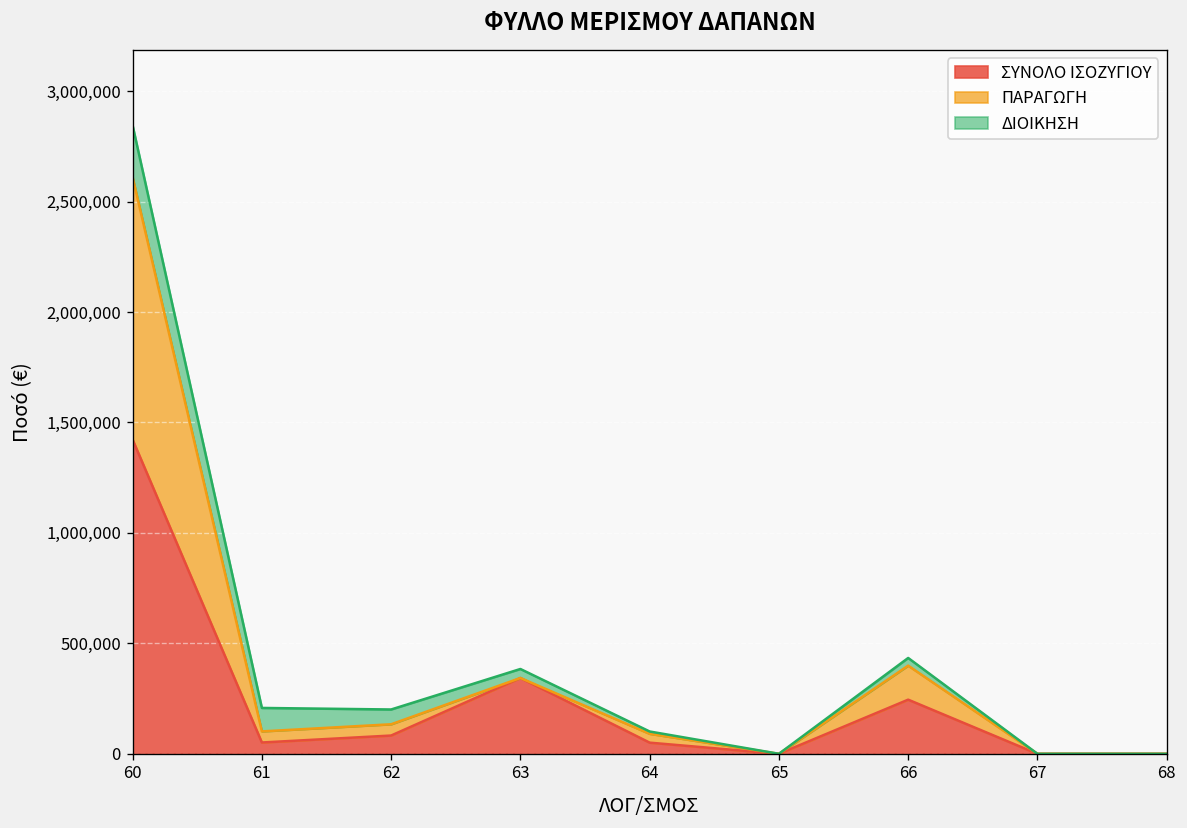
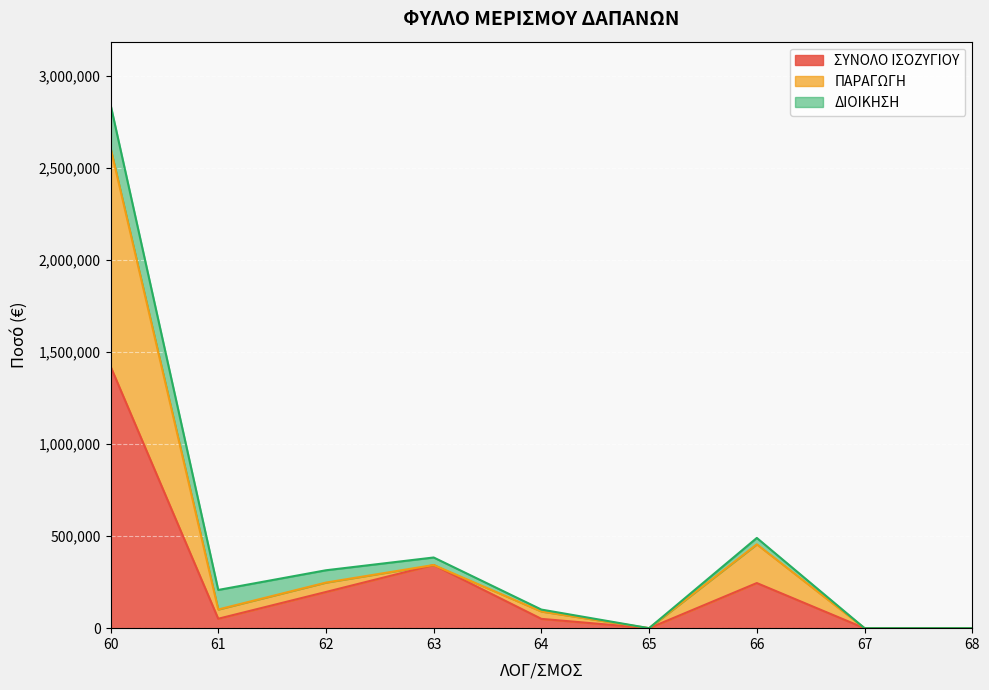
ΣΥΝΟΛΟ ΙΣΟΖΥΓΙΟΥ, 62: 80,000 -> 200,000
ΠΑΡΑΓΩΓΗ, 66: 150,000 -> 210,000
